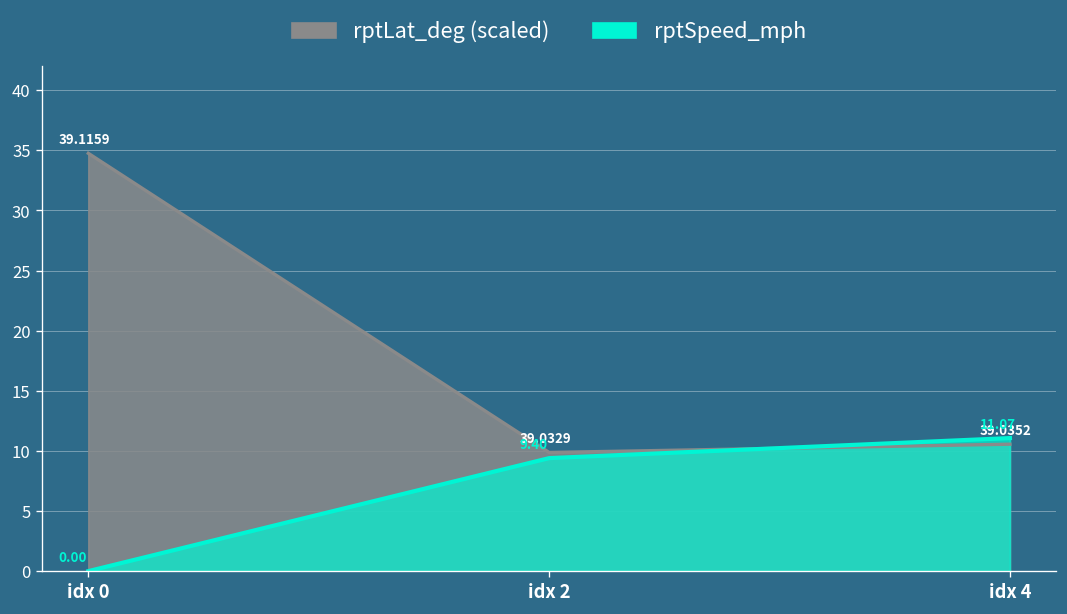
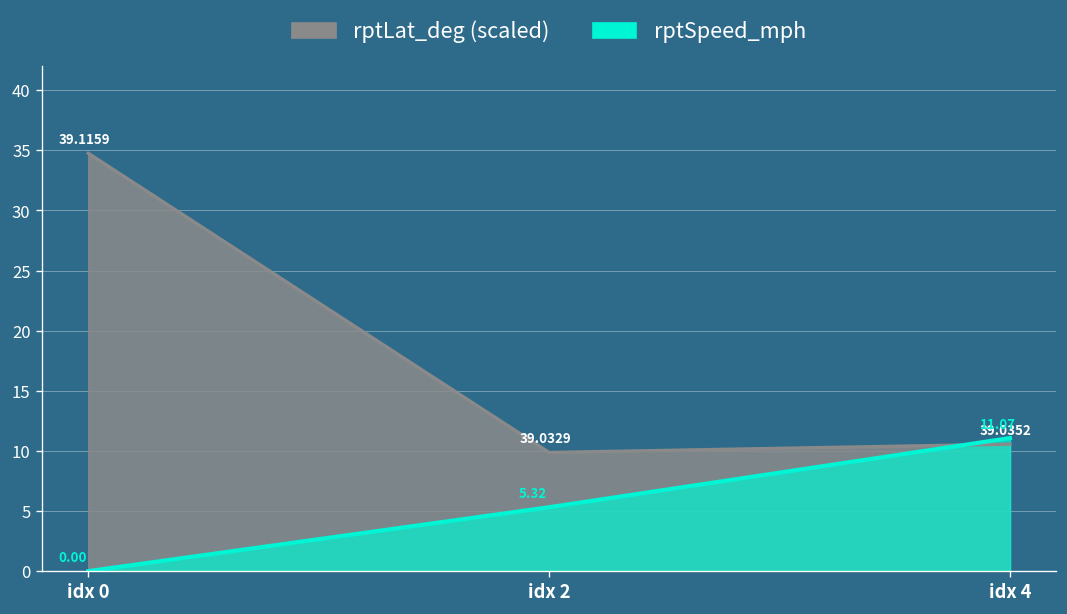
rptSpeed_mph, idx 2: 9.40 -> 5.32
